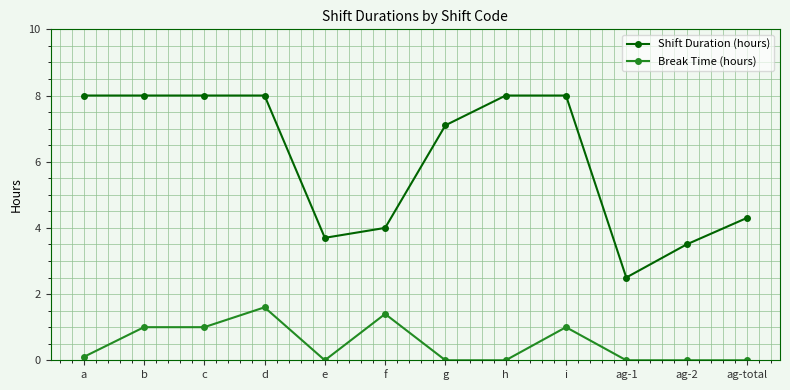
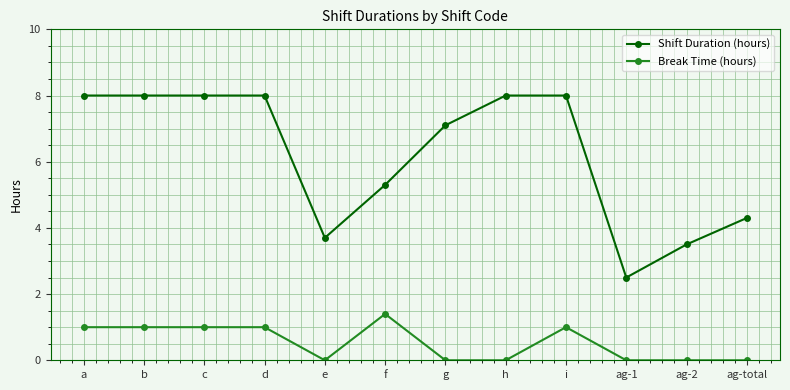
Break Time (hours), a: 0.1 -> 1.0
Break Time (hours), d: 1.6 -> 1.0
Shift Duration (hours), f: 4.0 -> 5.3
